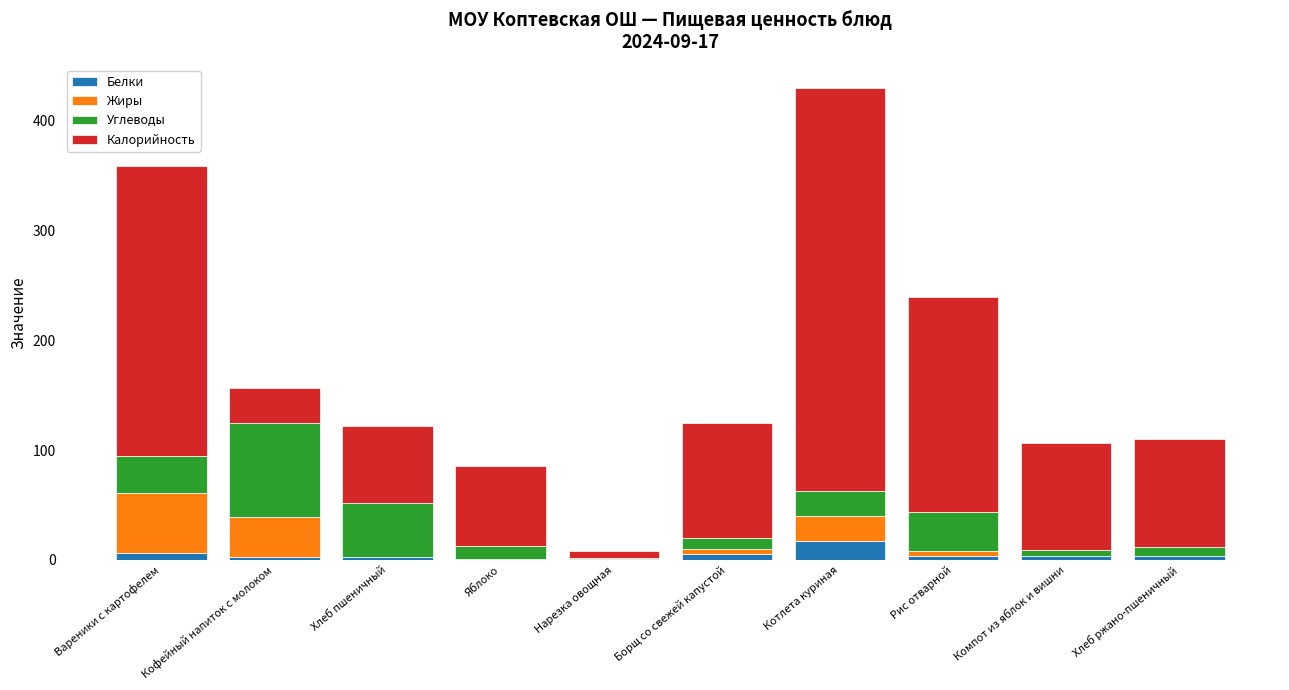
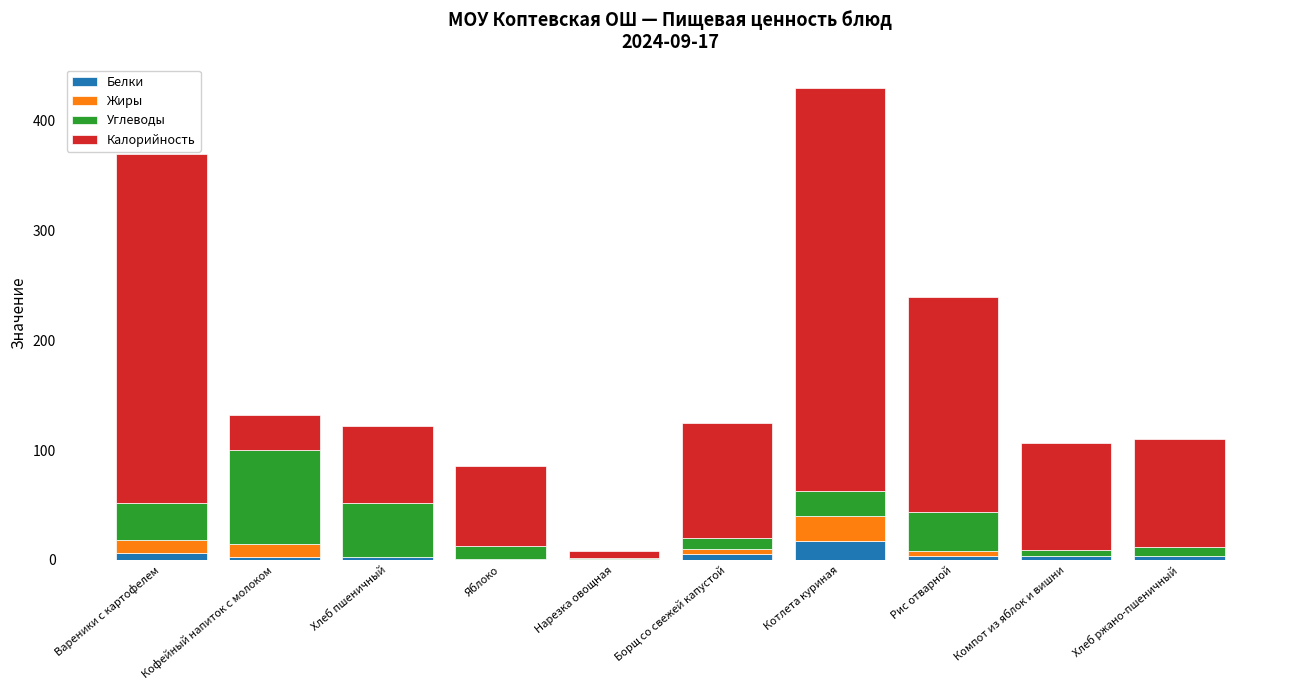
Жиры, Вареники с картофелем: 54 -> 11
Калорийность, Вареники с картофелем: 264 -> 318
Жиры, Кофейный напиток с молоком: 36 -> 11
